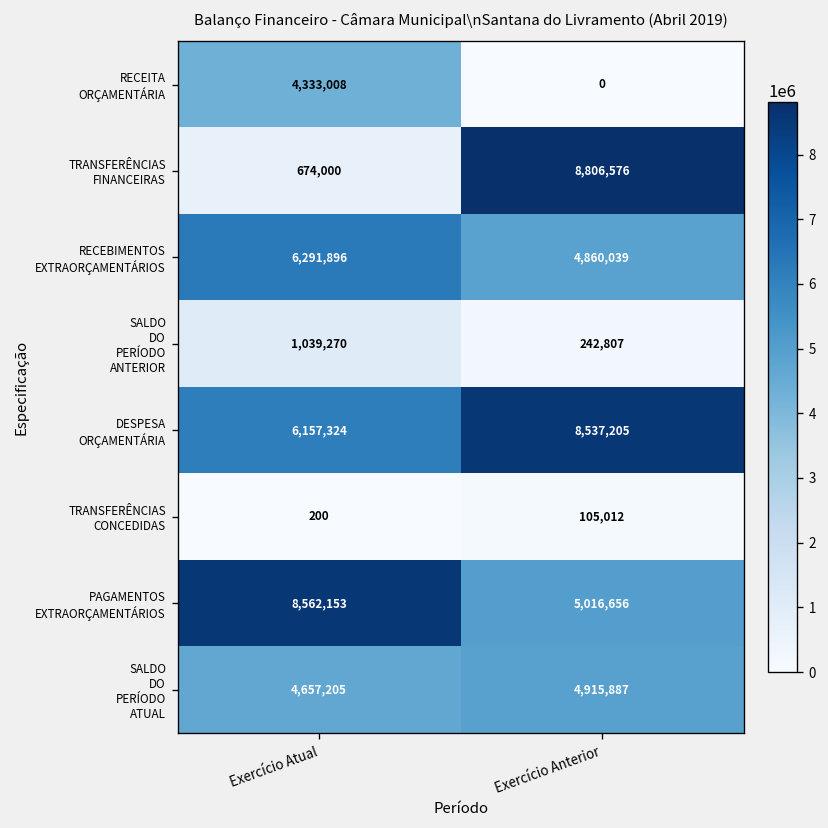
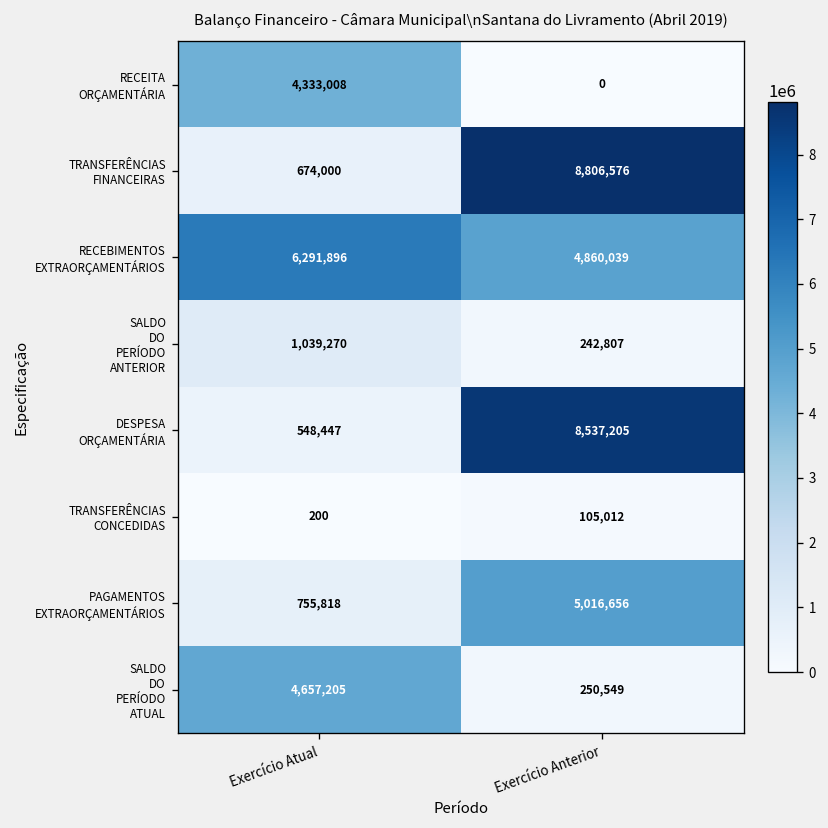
DESPESA ORÇAMENTÁRIA, Exercício Atual: 6,157,324 -> 548,447
PAGAMENTOS EXTRAORÇAMENTÁRIOS, Exercício Atual: 8,562,153 -> 755,818
SALDO DO PERÍODO ATUAL, Exercício Anterior: 4,915,887 -> 250,549
